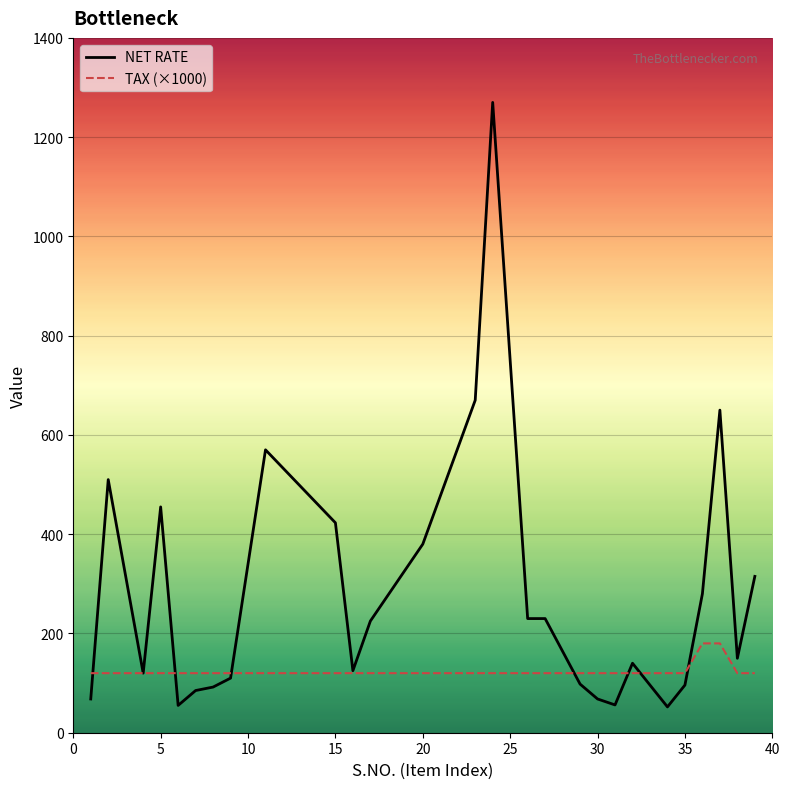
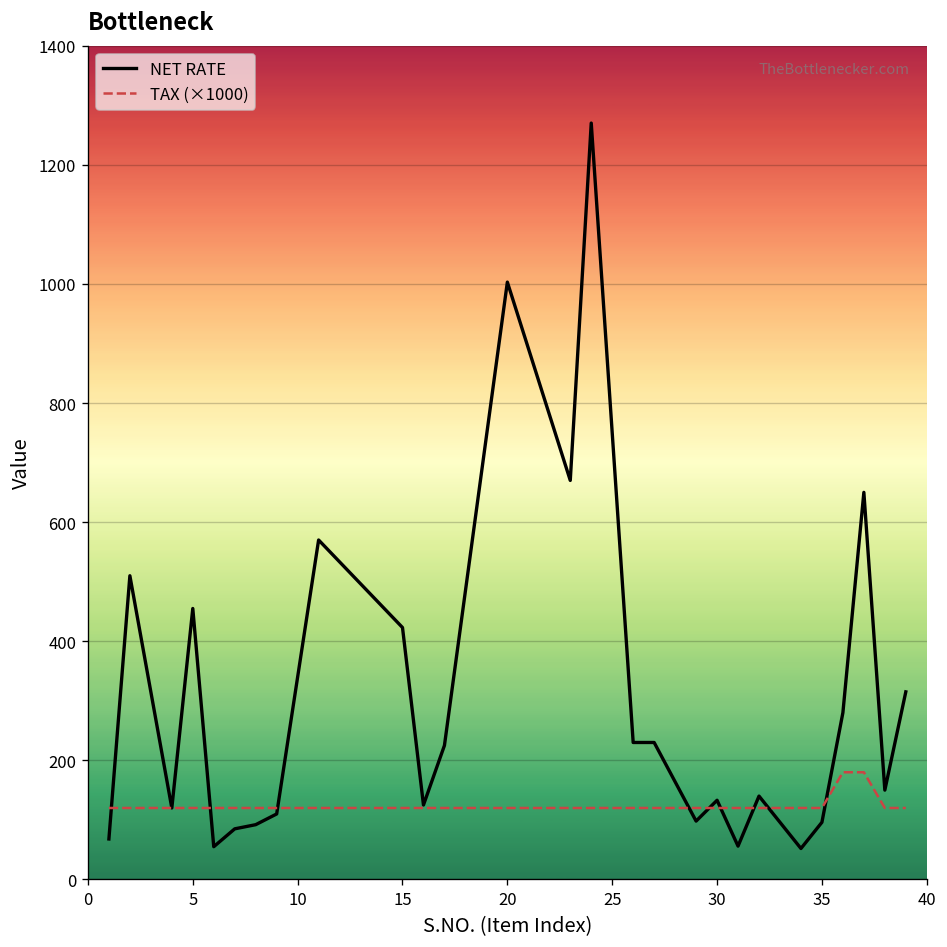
NET RATE, 20: 380 -> 1000
NET RATE, 30: 70 -> 130
